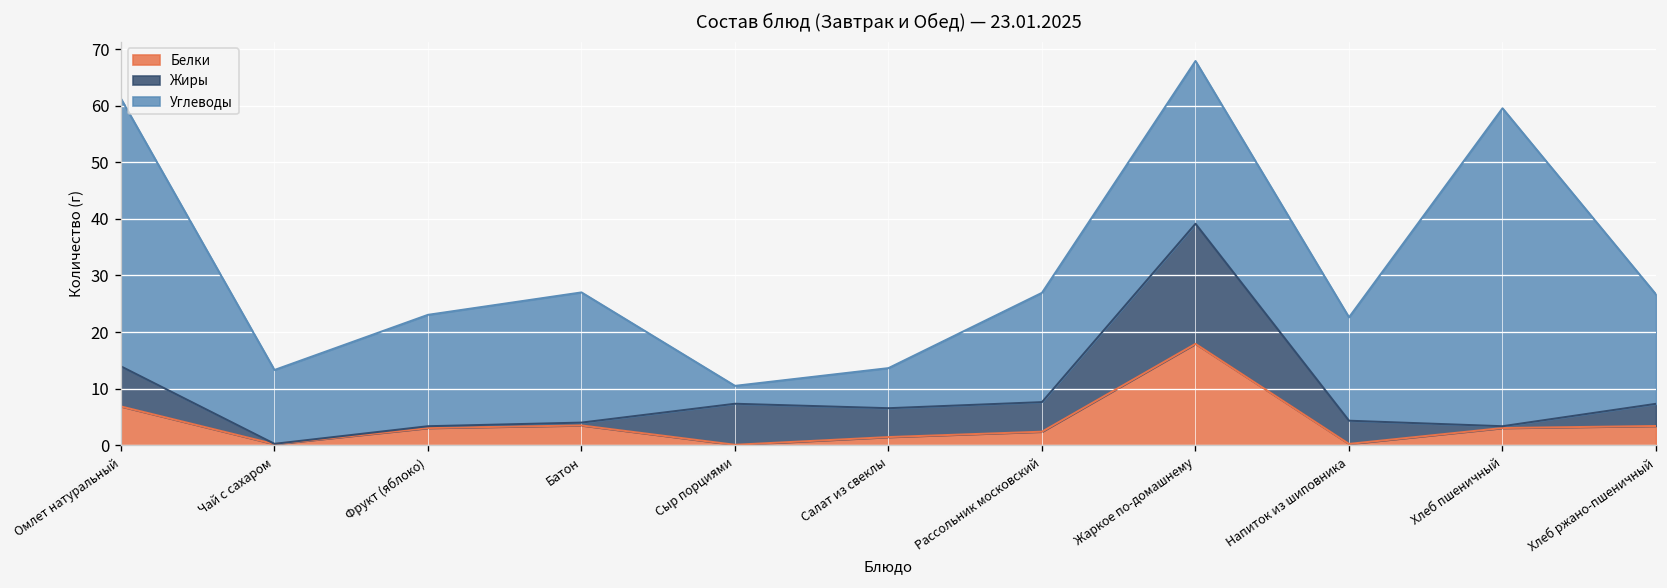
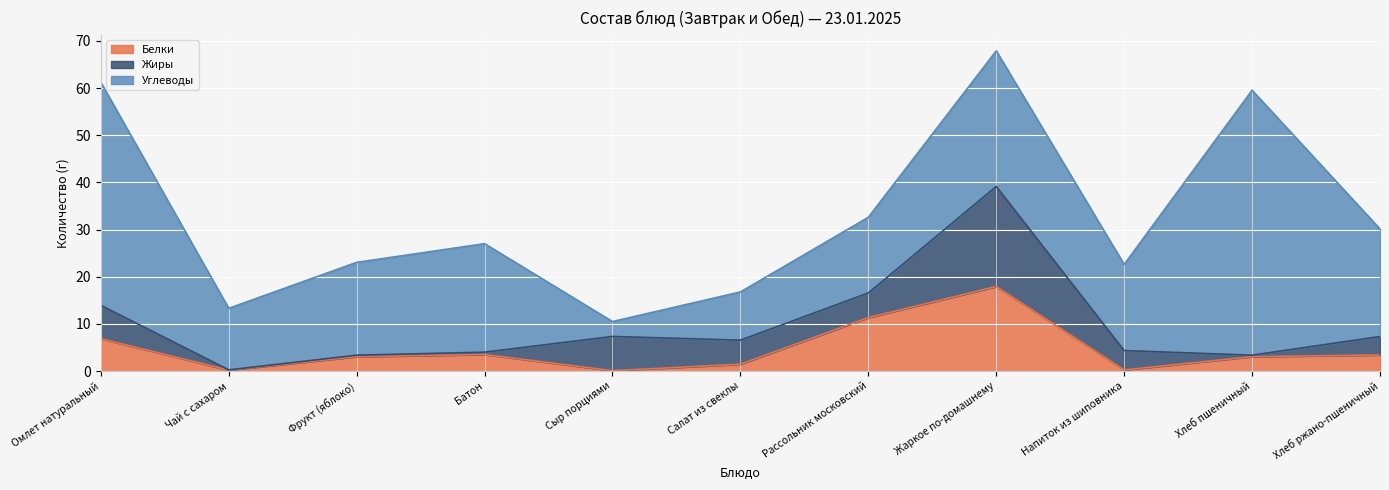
Углеводы, Салат из свеклы: 7 -> 10
Белки, Рассольник московский: 2 -> 11
Углеводы, Рассольник московский: 19 -> 16
Углеводы, Хлеб ржано-пшеничный: 19 -> 23
